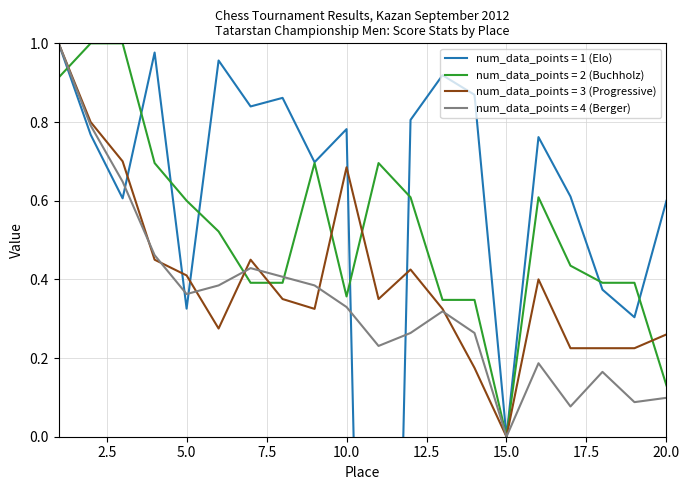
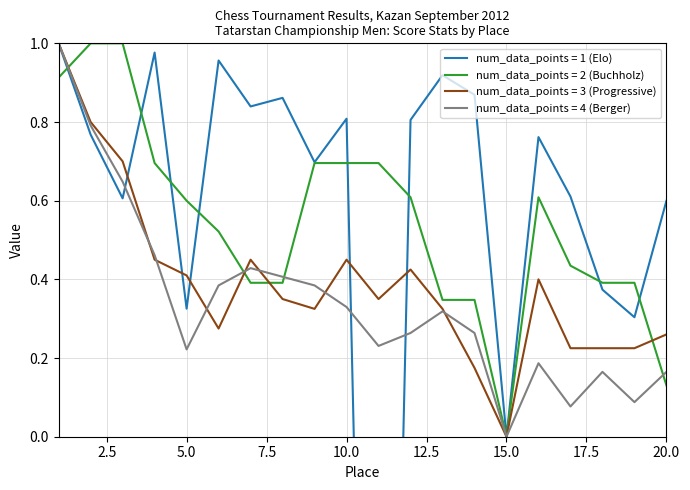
num_data_points = 4 (Berger), 5.0: 0.36 -> 0.22
num_data_points = 1 (Elo), 10.0: 0.78 -> 0.81
num_data_points = 2 (Buchholz), 10.0: 0.36 -> 0.70
num_data_points = 3 (Progressive), 10.0: 0.69 -> 0.45
num_data_points = 4 (Berger), 20.0: 0.10 -> 0.16
